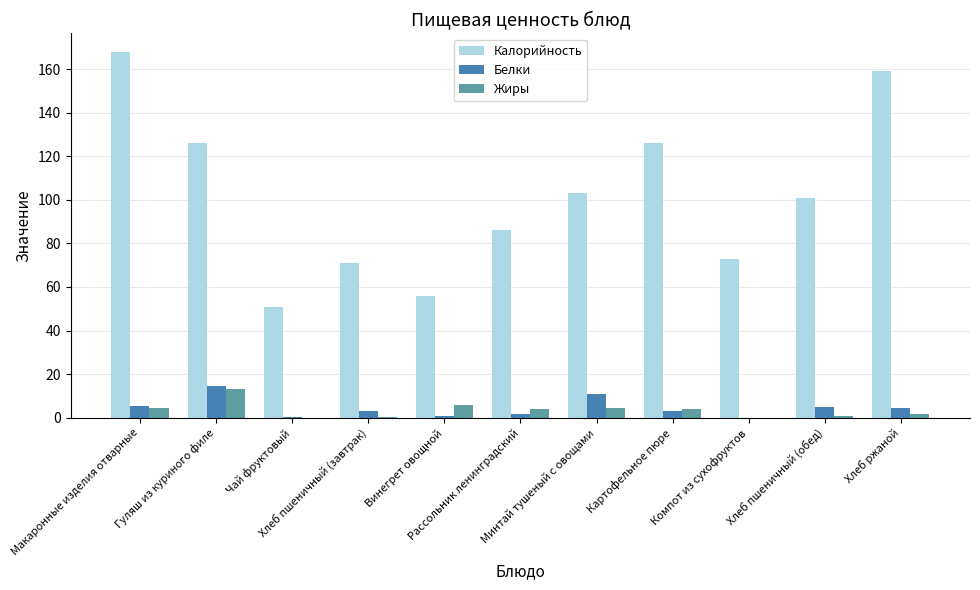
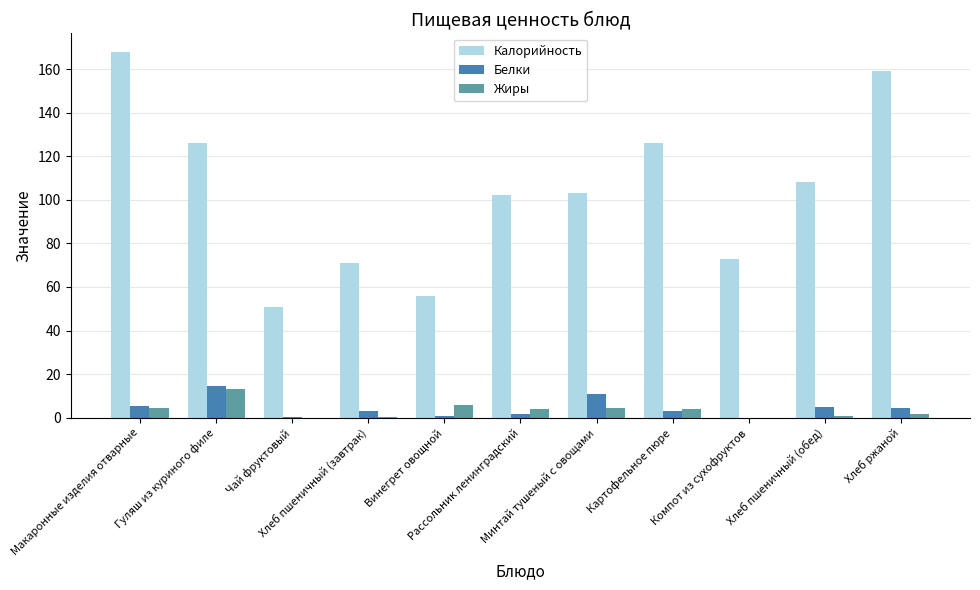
Калорийность, Рассольник ленинградский: 86 -> 102
Калорийность, Хлеб пшеничный (обед): 101 -> 108
